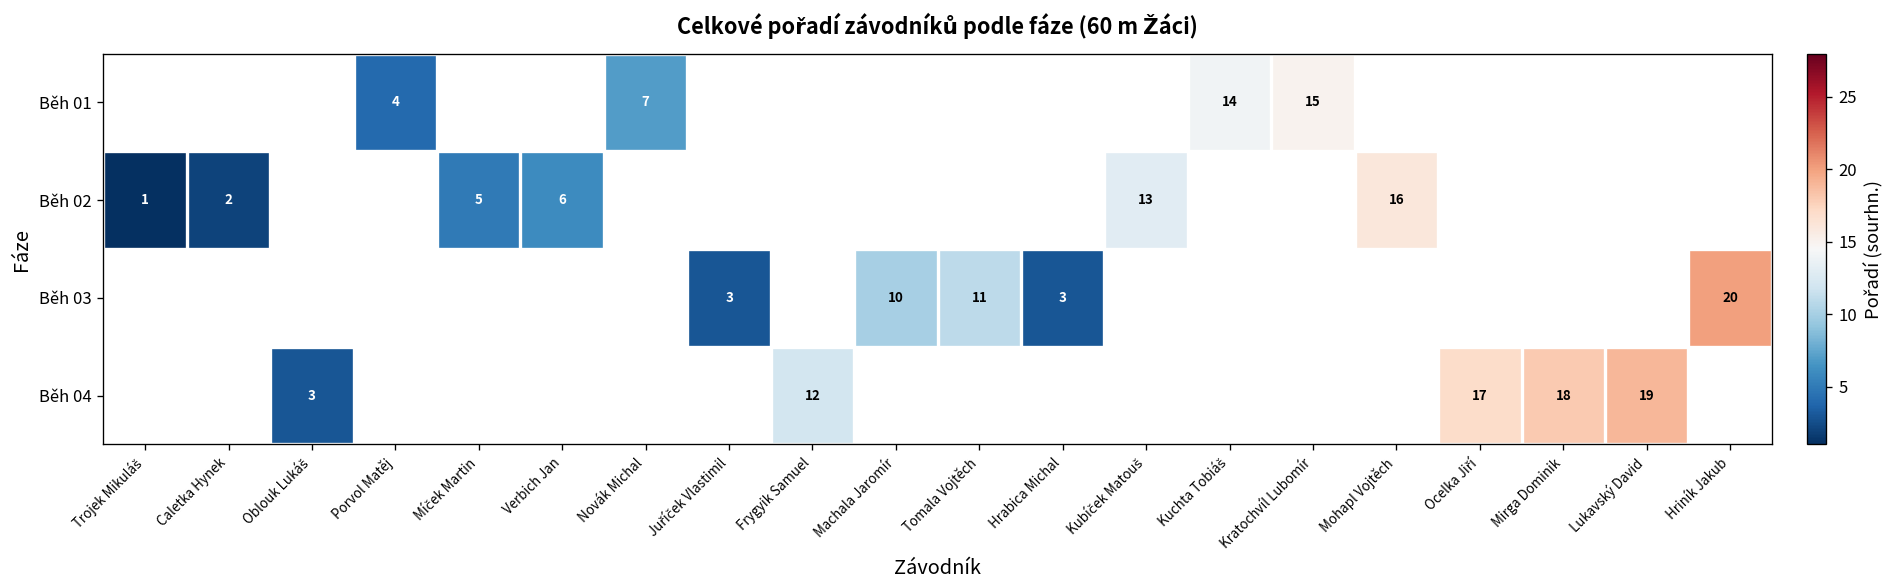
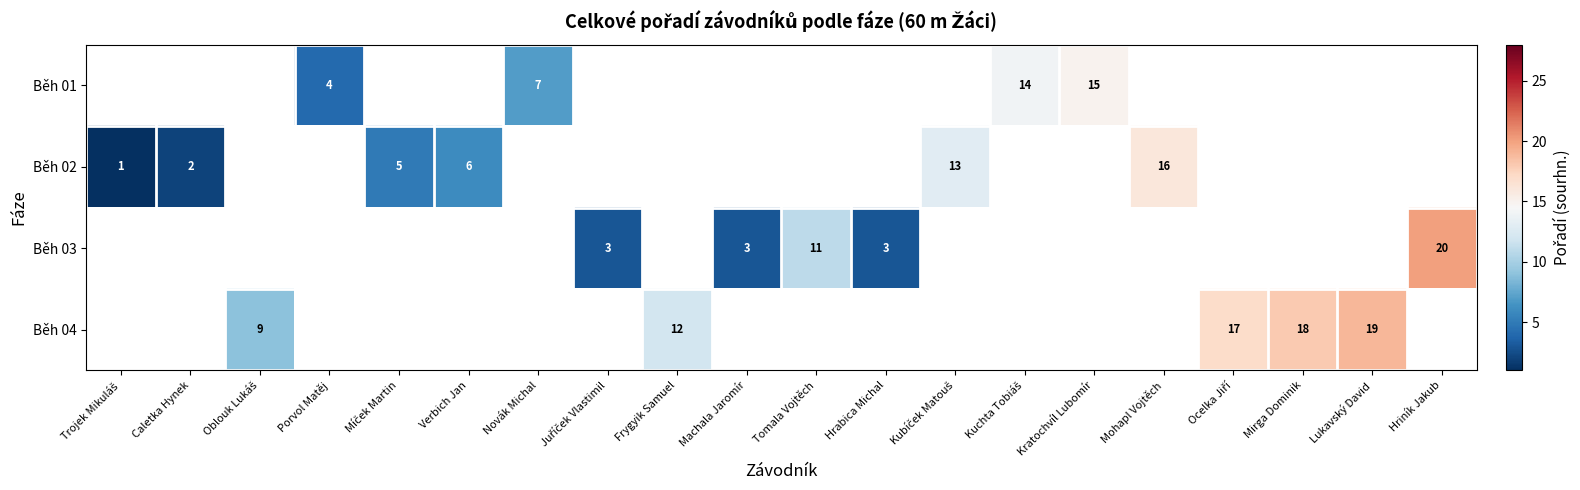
Běh 03, Machala Jaromír: 10 -> 3
Běh 04, Oblouk Lukáš: 3 -> 9
